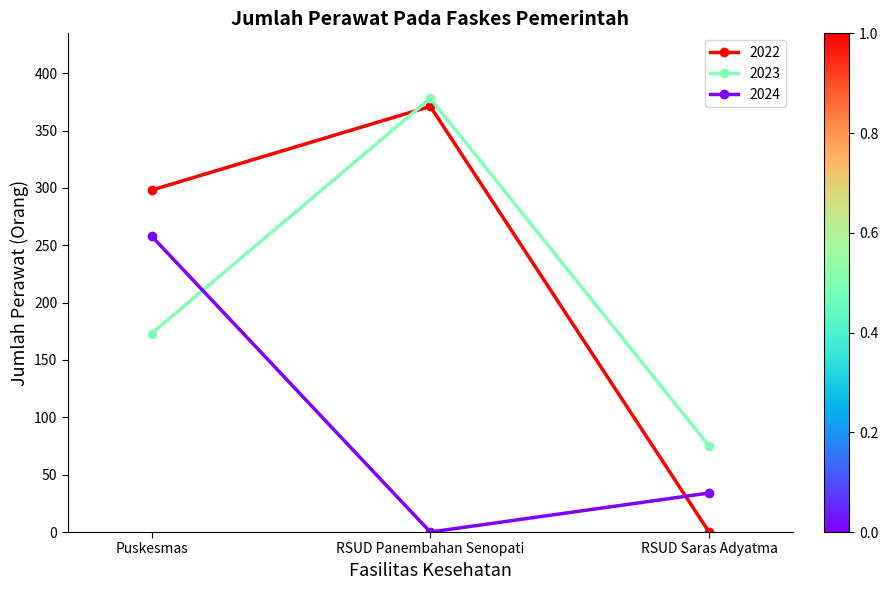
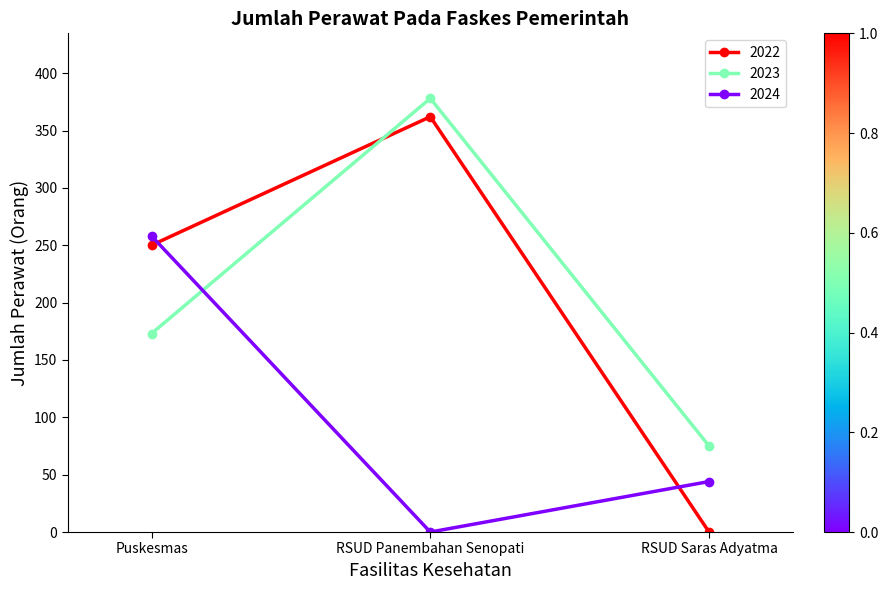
2022, Puskesmas: 298 -> 250
2022, RSUD Panembahan Senopati: 371 -> 362
2024, RSUD Saras Adyatma: 34 -> 44
